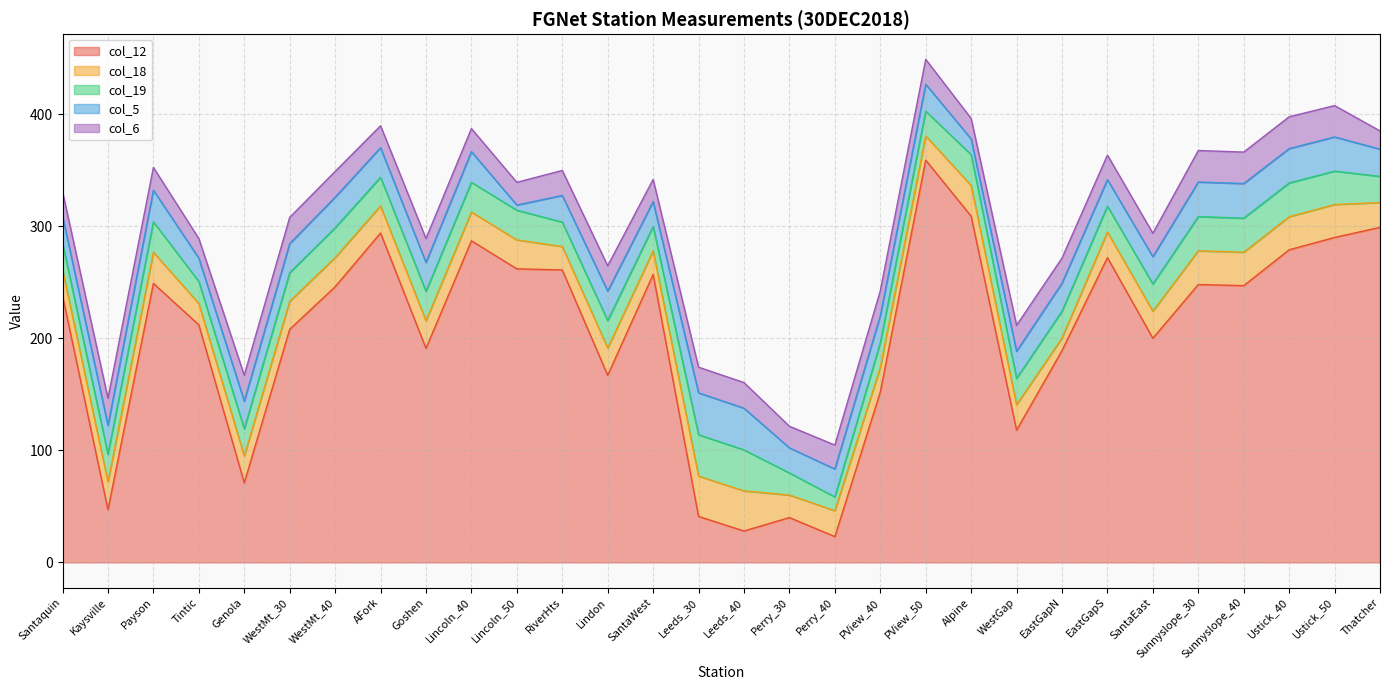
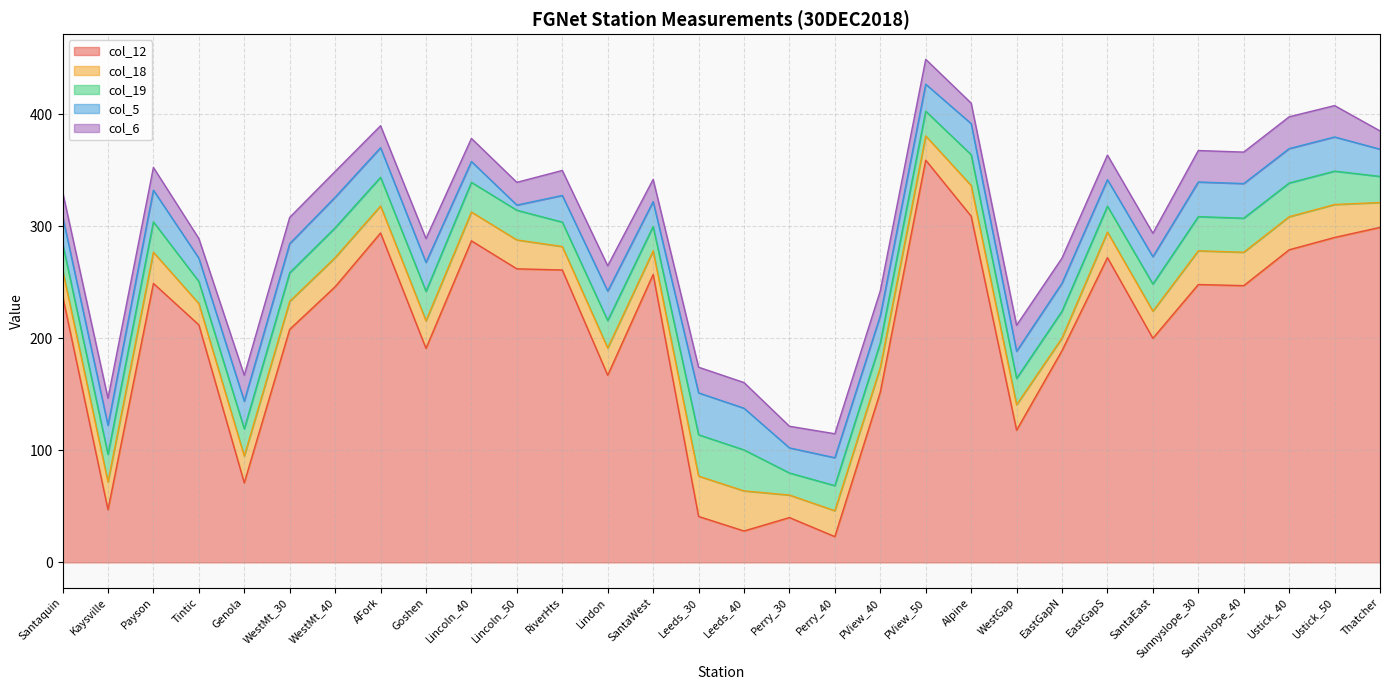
col_5, Lincoln_40: 27 -> 19
col_19, Perry_40: 12 -> 22
col_5, Alpine: 14 -> 28
